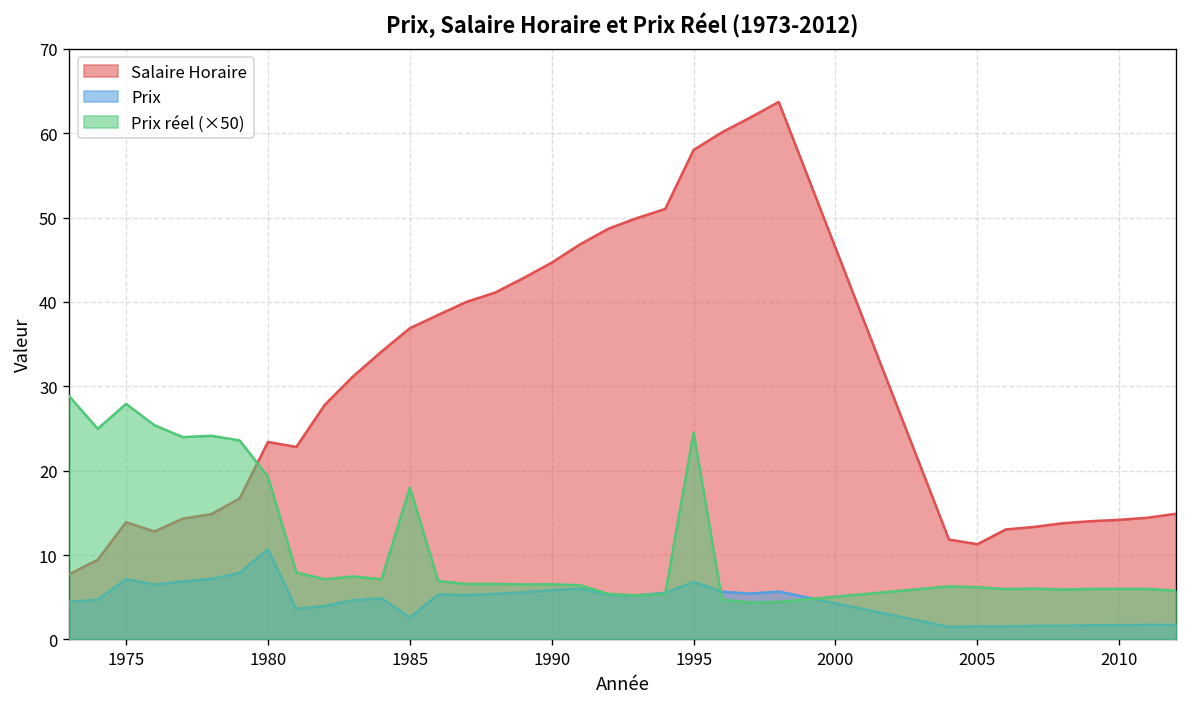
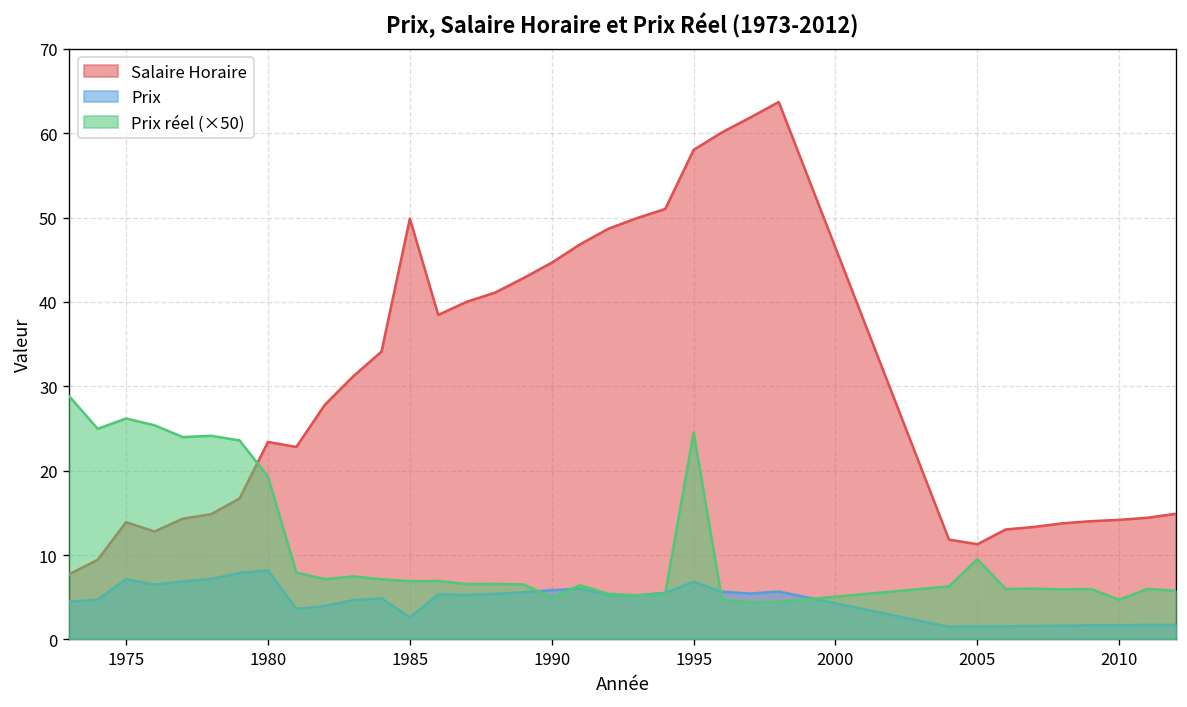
Prix réel (×50), 1975: 28 -> 26
Prix, 1980: 11 -> 8
Salaire Horaire, 1985: 37 -> 50
Prix réel (×50), 1985: 18 -> 7
Prix réel (×50), 1990: 7 -> 5
Prix réel (×50), 2005: 6 -> 10
Prix réel (×50), 2010: 6 -> 5
